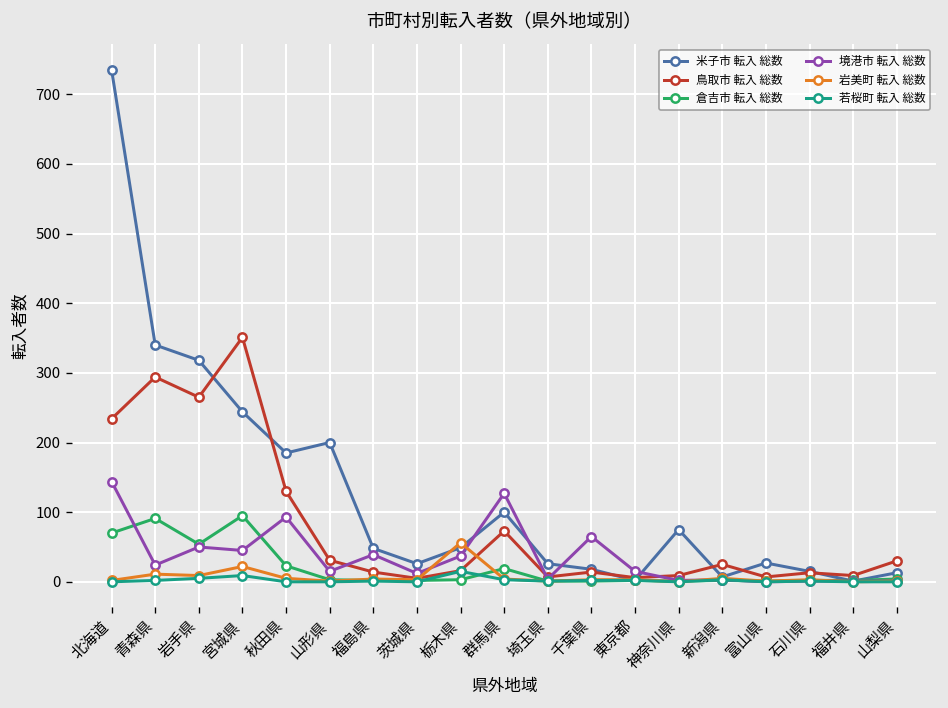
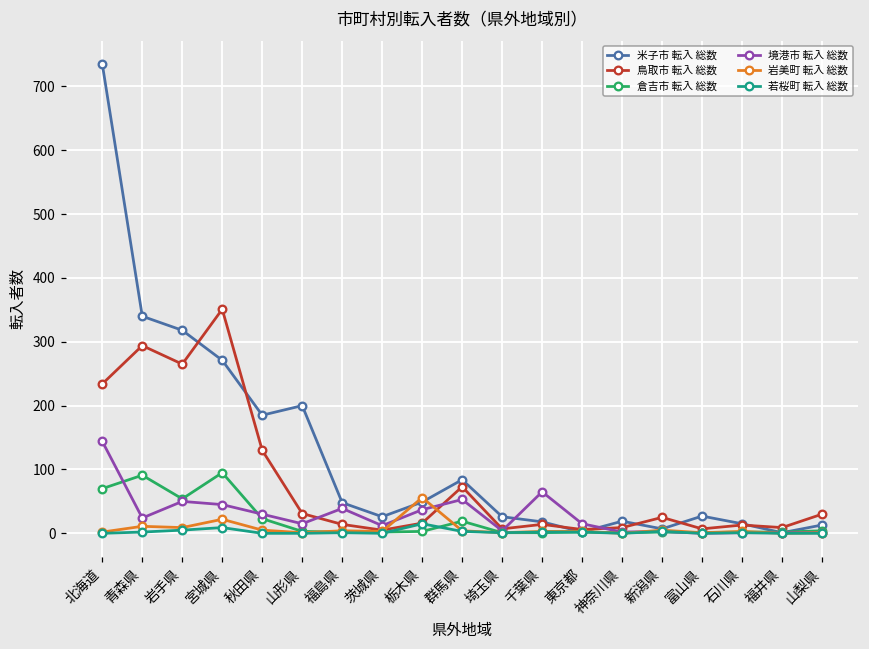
米子市 転入 総数, 宮城県: 240 -> 270
境港市 転入 総数, 秋田県: 90 -> 30
米子市 転入 総数, 群馬県: 100 -> 80
境港市 転入 総数, 群馬県: 130 -> 50
米子市 転入 総数, 神奈川県: 80 -> 20
